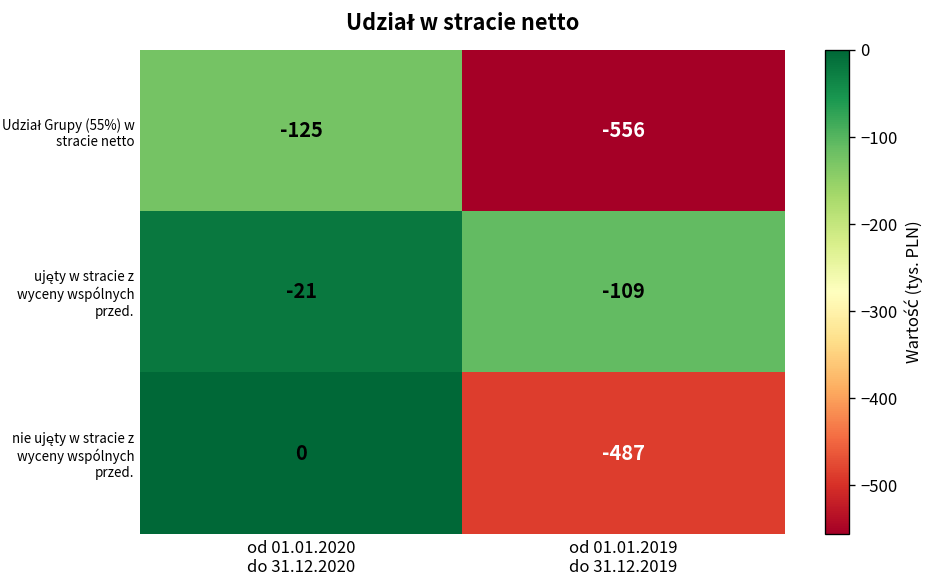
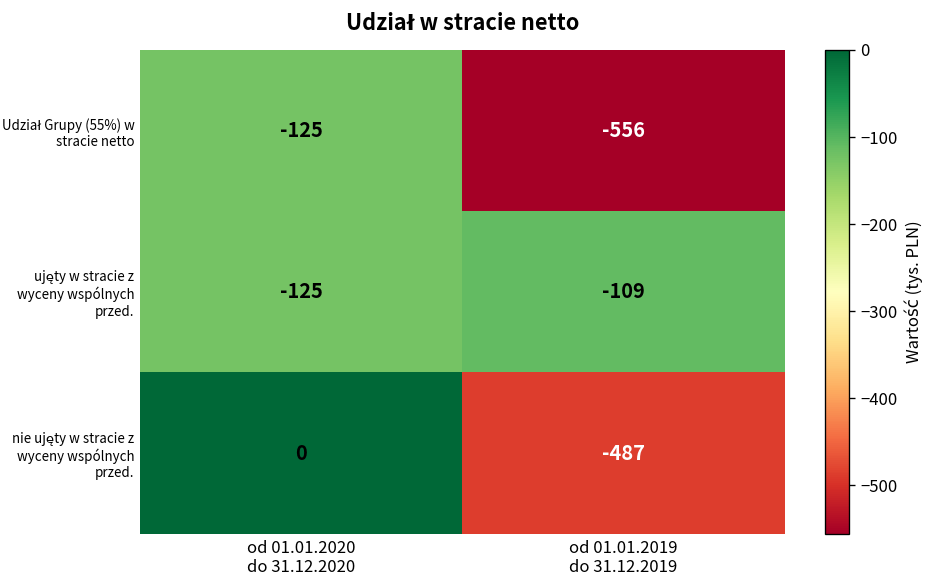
ujęty w stracie z wyceny wspólnych przed., od 01.01.2020 do 31.12.2020: -21 -> -125
